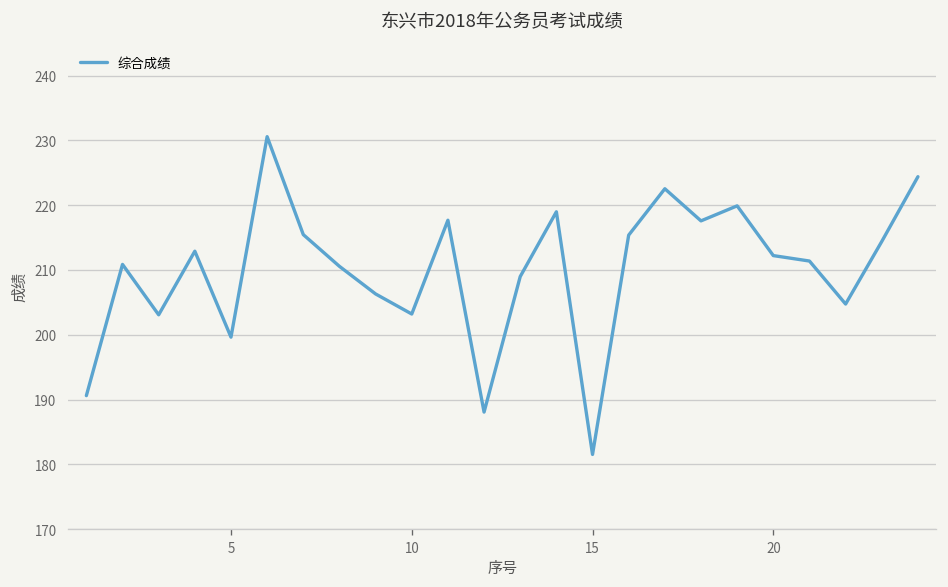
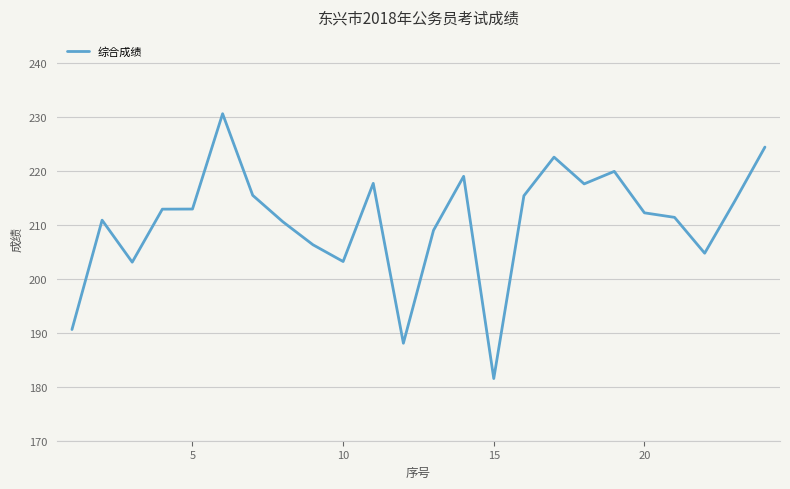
5: 200 -> 213
